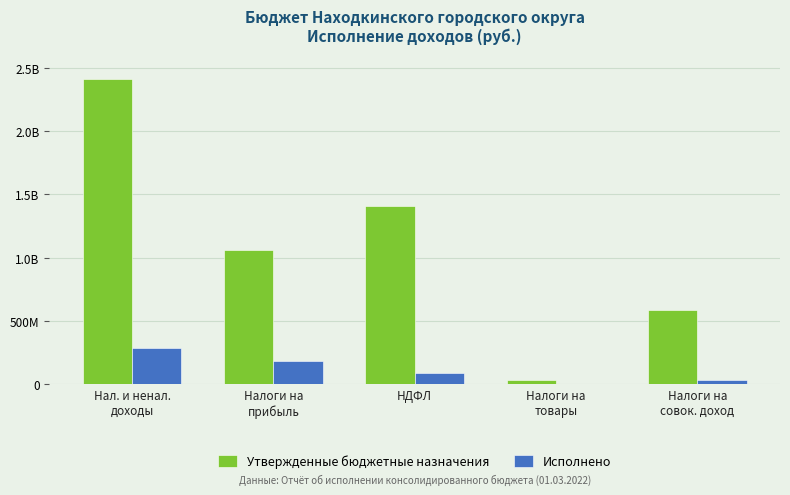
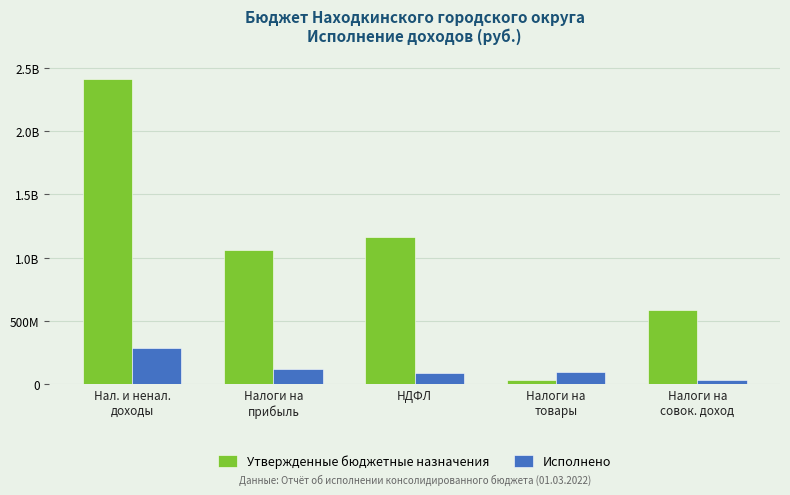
Исполнено, Налоги на прибыль: 190000000 -> 120000000
Утвержденные бюджетные назначения, НДФЛ: 1410000000 -> 1160000000
Исполнено, Налоги на товары: 0 -> 90000000
